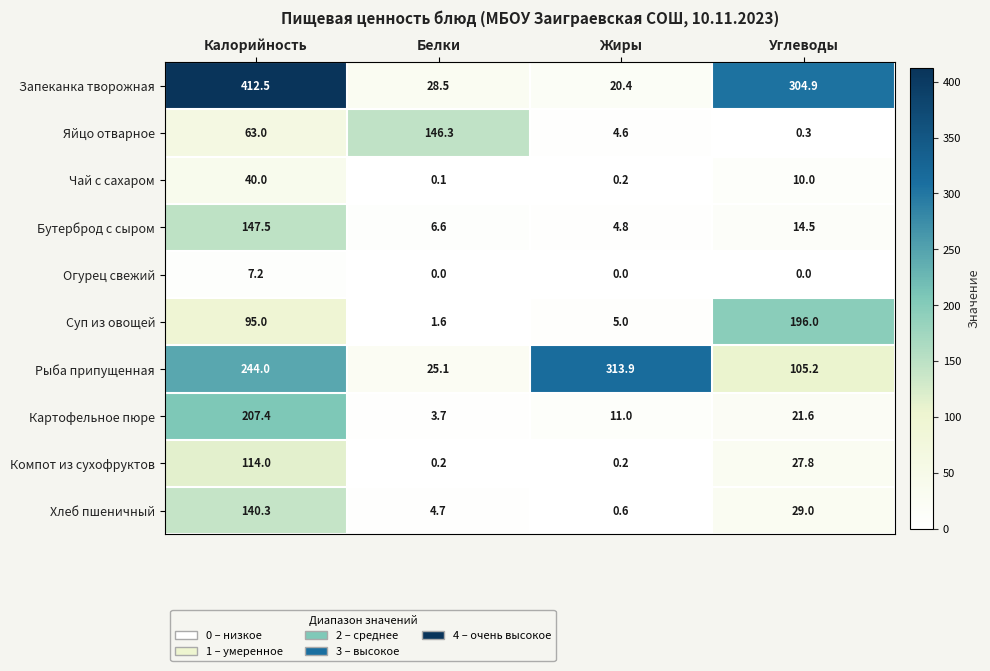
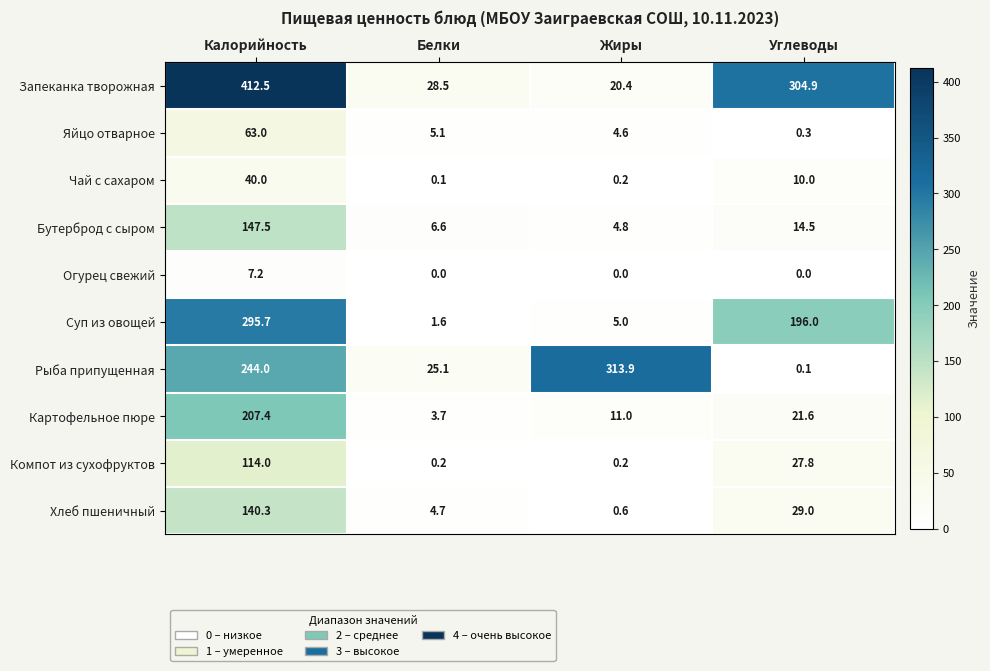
Яйцо отварное, Белки: 146.3 -> 5.1
Суп из овощей, Калорийность: 95.0 -> 295.7
Рыба припущенная, Углеводы: 105.2 -> 0.1
